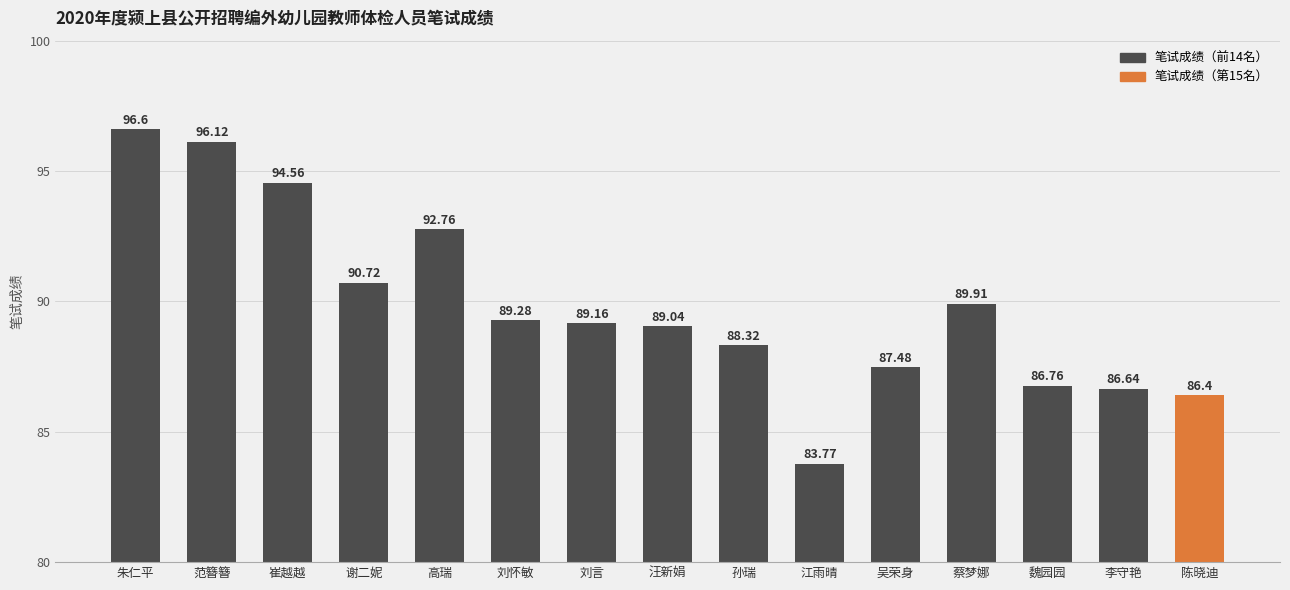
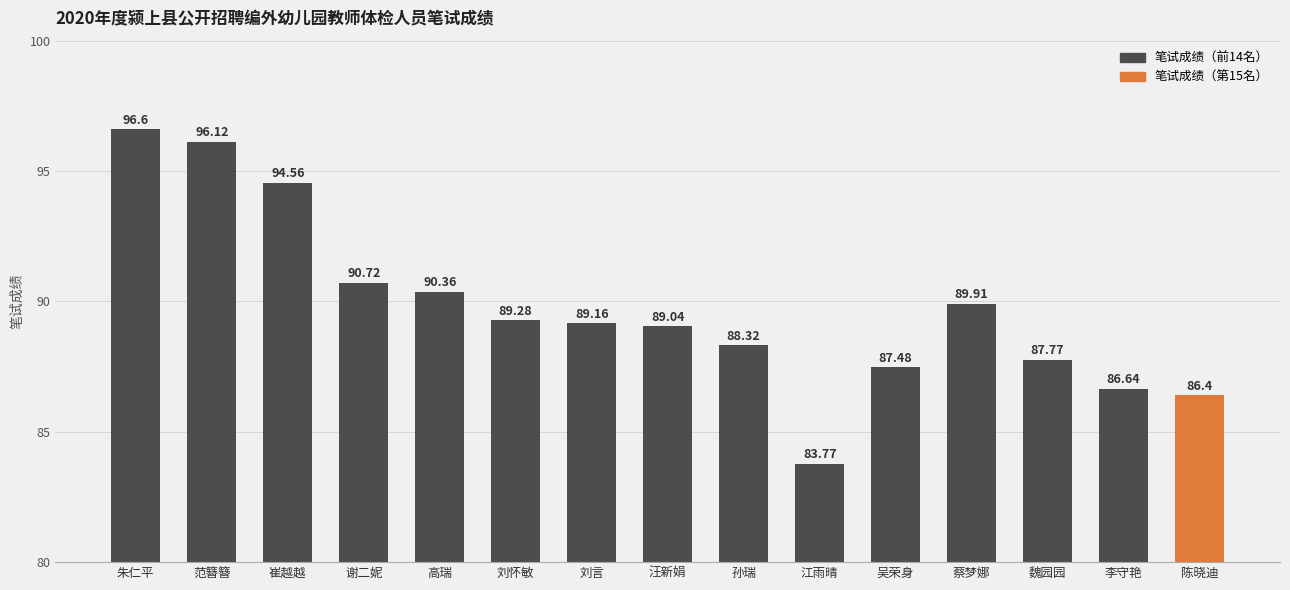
高瑞: 92.76 -> 90.36
魏园园: 86.76 -> 87.77
